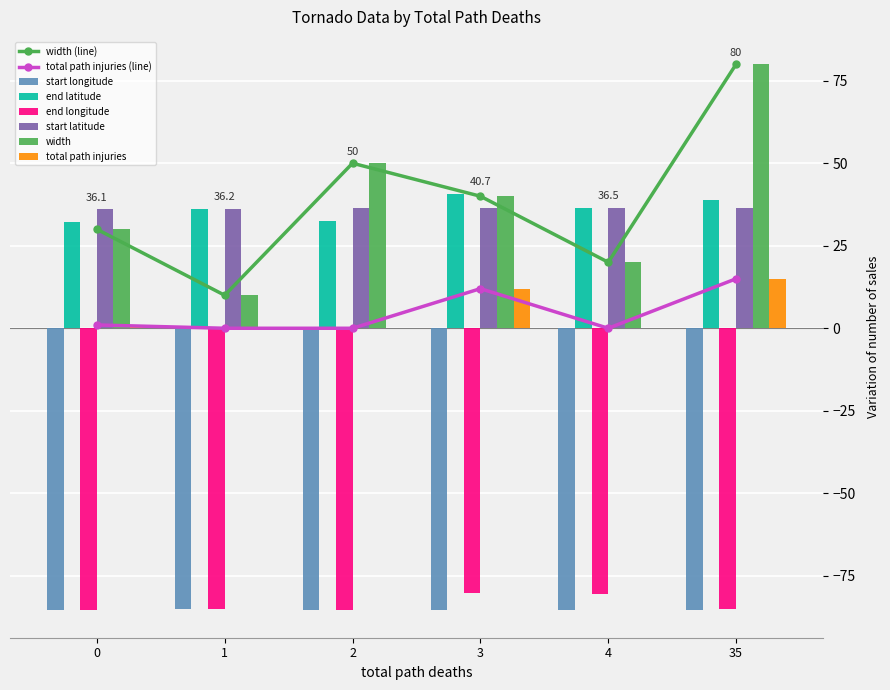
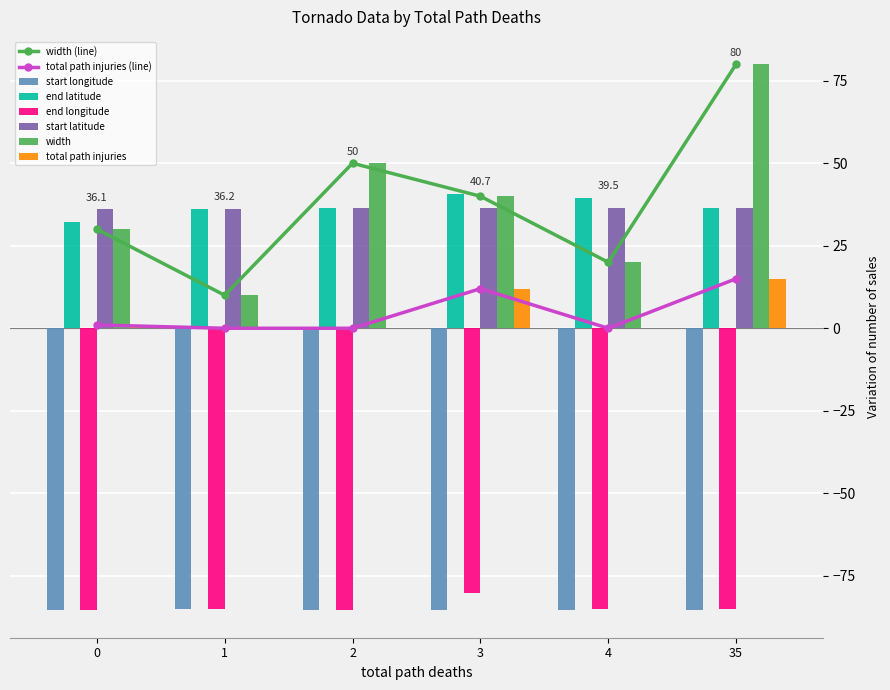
end latitude, 2: 32 -> 36
end latitude, 4: 36.5 -> 39.5
end longitude, 4: -81 -> -85
end latitude, 35: 39 -> 37
